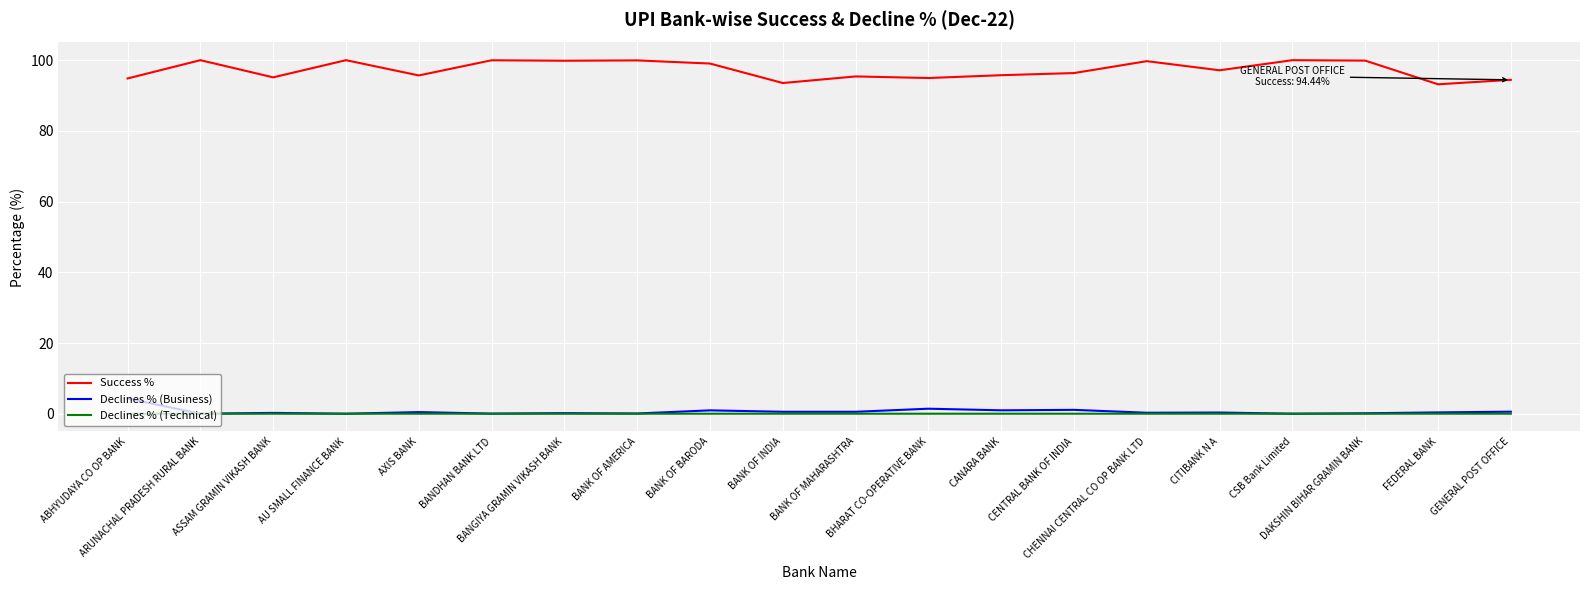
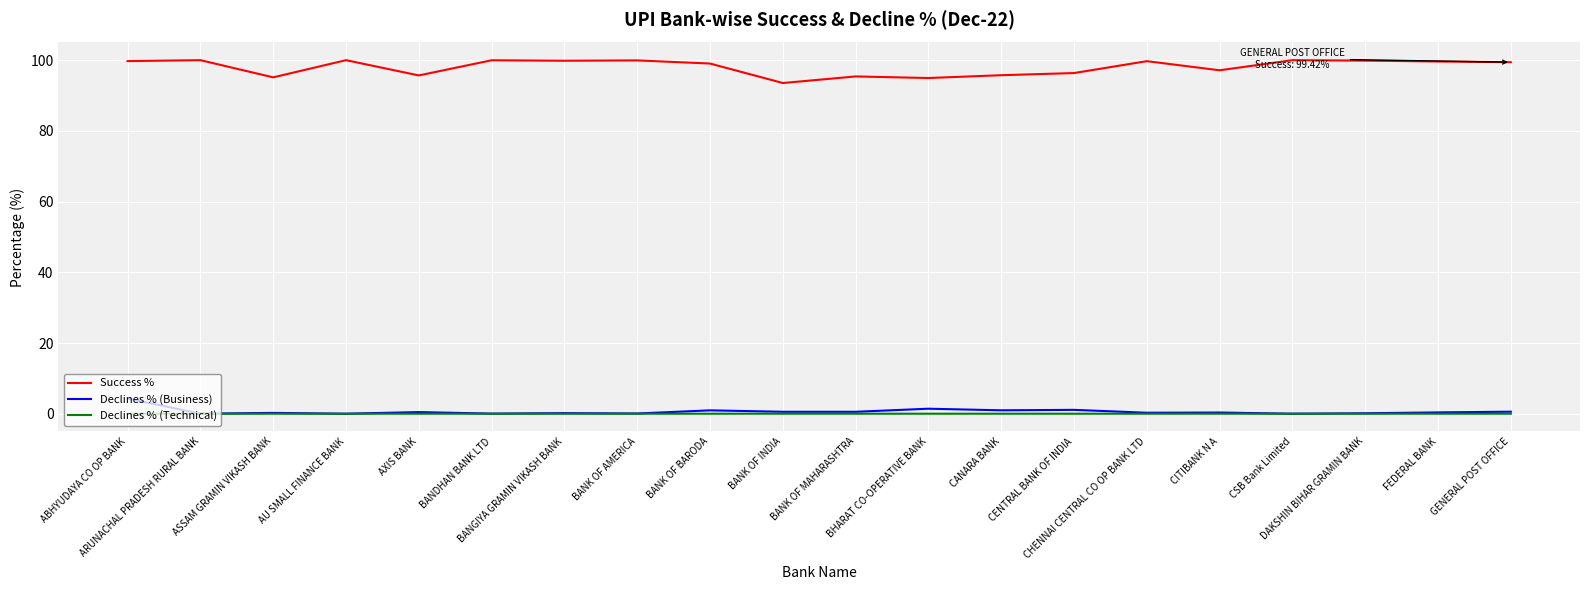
Success %, ABHYUDAYA CO OP BANK: 95 -> 100
Success %, FEDERAL BANK: 93 -> 100
Success %, GENERAL POST OFFICE: 94.44% -> 99.42%
